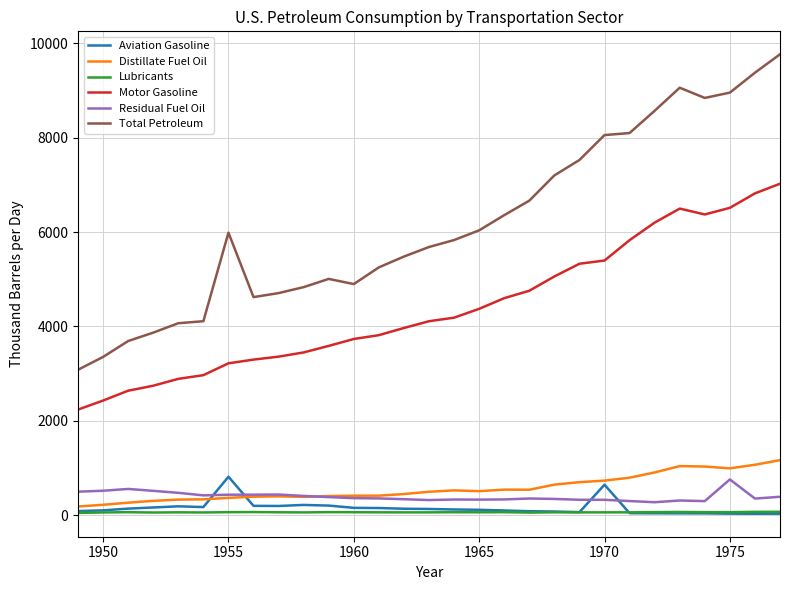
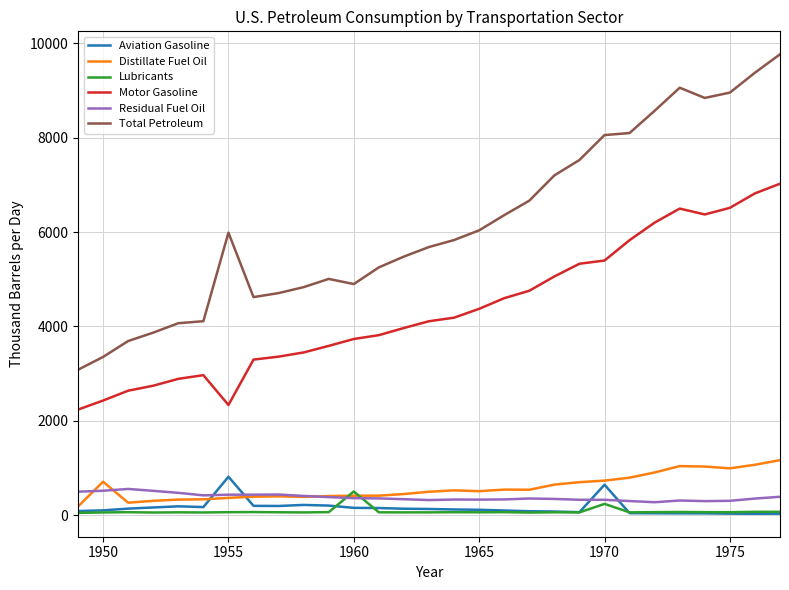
Distillate Fuel Oil, 1950: 200 -> 700
Motor Gasoline, 1955: 3200 -> 2300
Lubricants, 1960: 100 -> 500
Lubricants, 1970: 100 -> 200
Residual Fuel Oil, 1975: 800 -> 300
